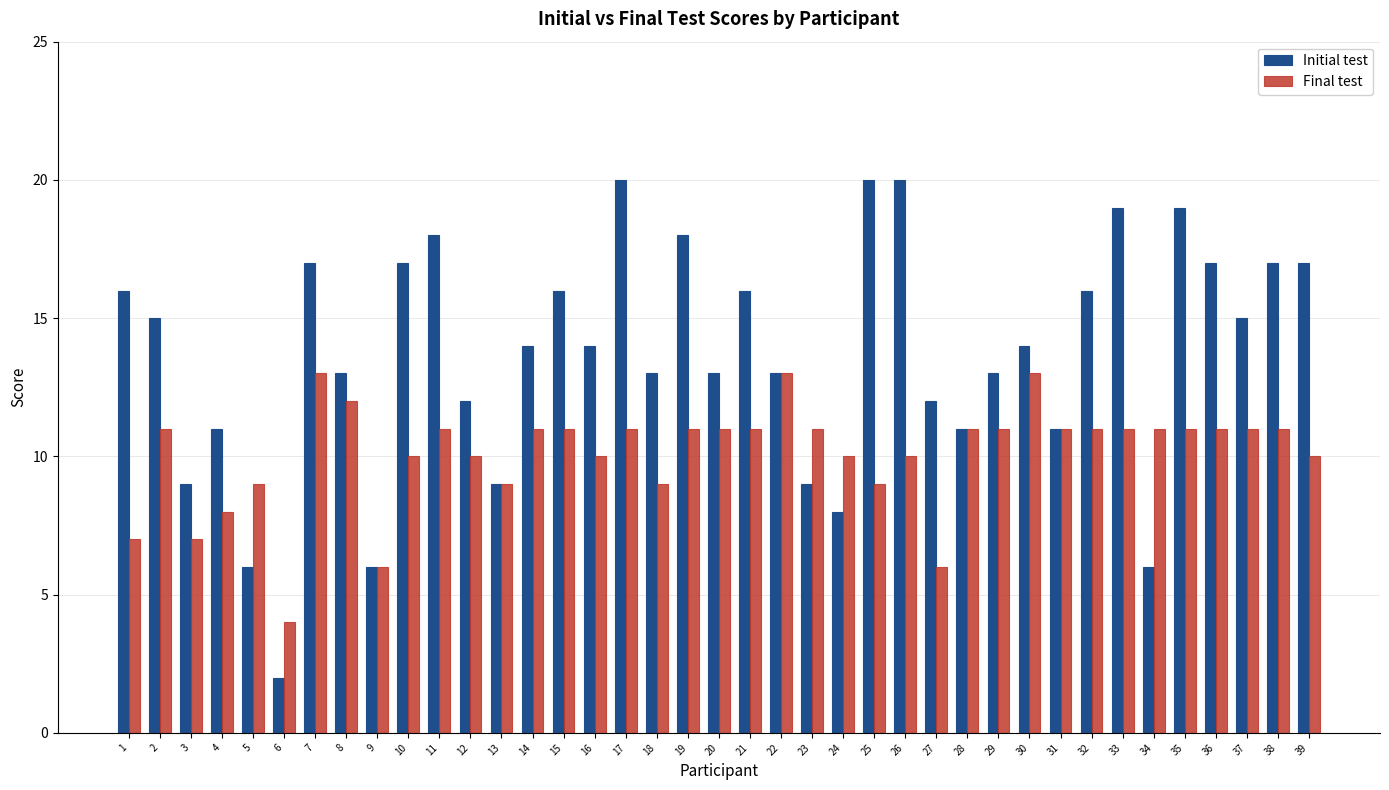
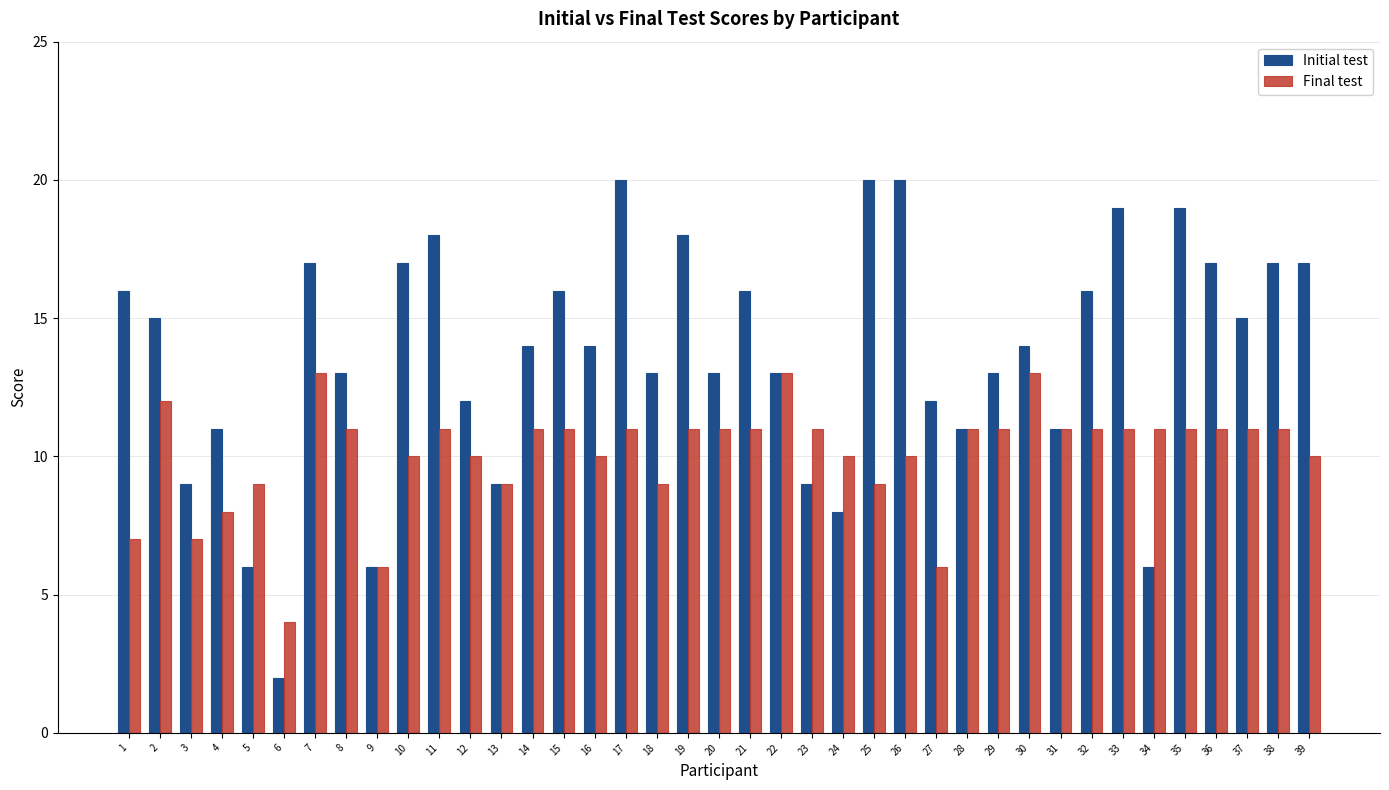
Final test, 2: 11 -> 12
Final test, 8: 12 -> 11
